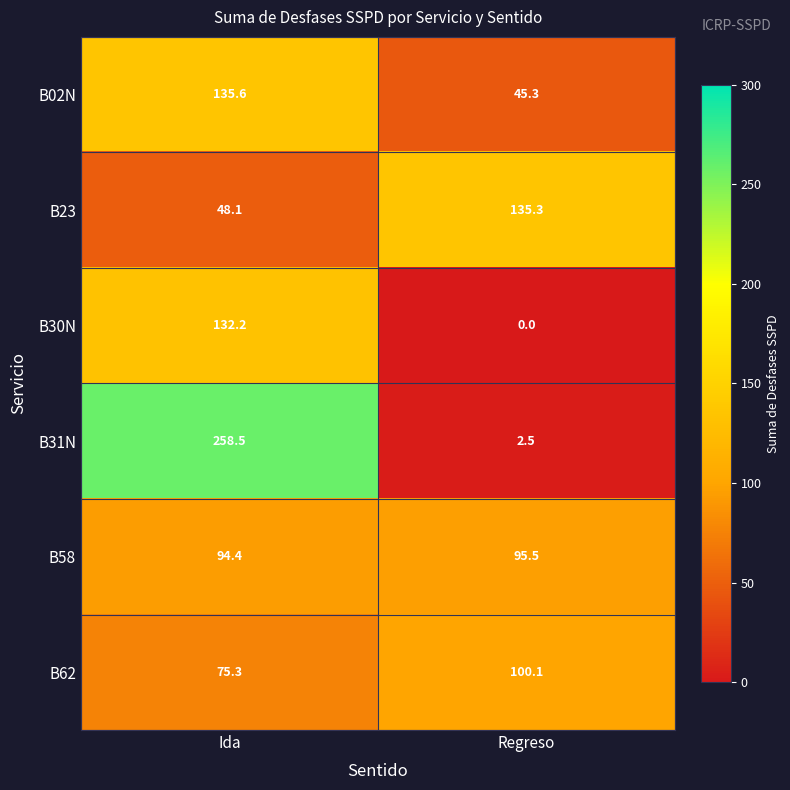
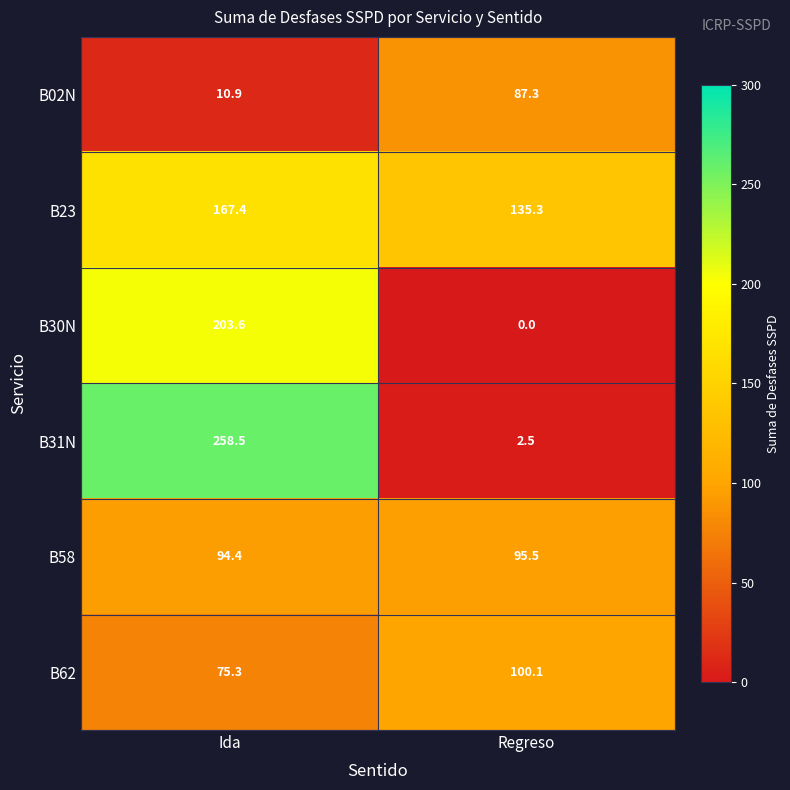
B02N, Ida: 135.6 -> 10.9
B02N, Regreso: 45.3 -> 87.3
B23, Ida: 48.1 -> 167.4
B30N, Ida: 132.2 -> 203.6
